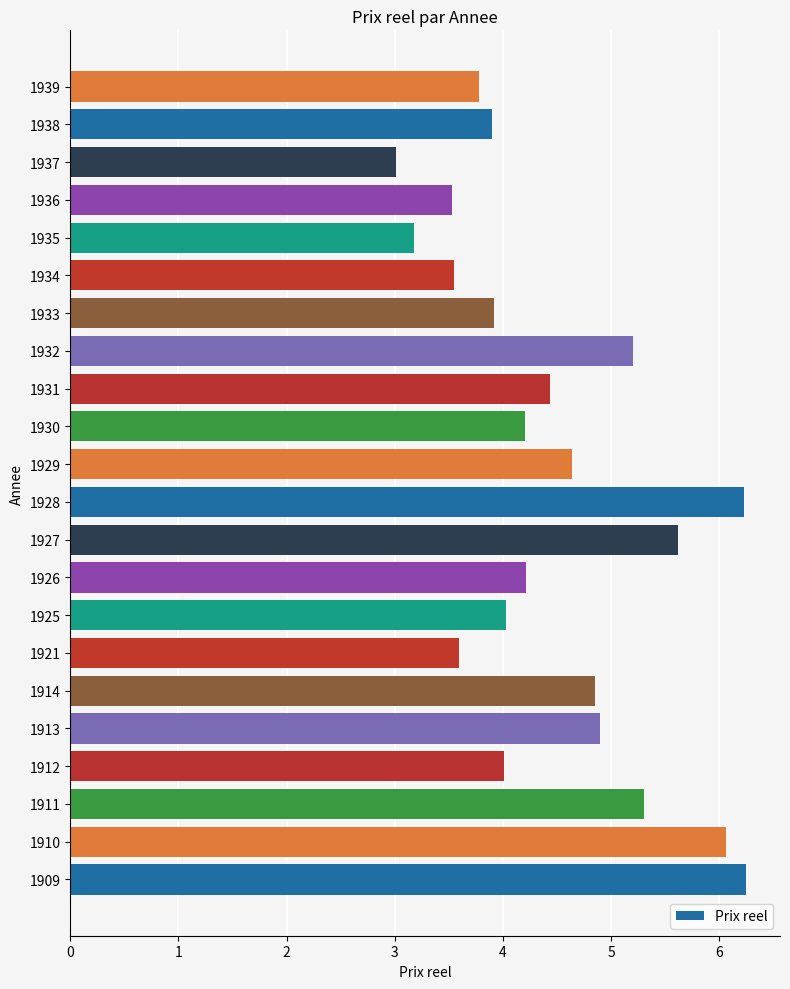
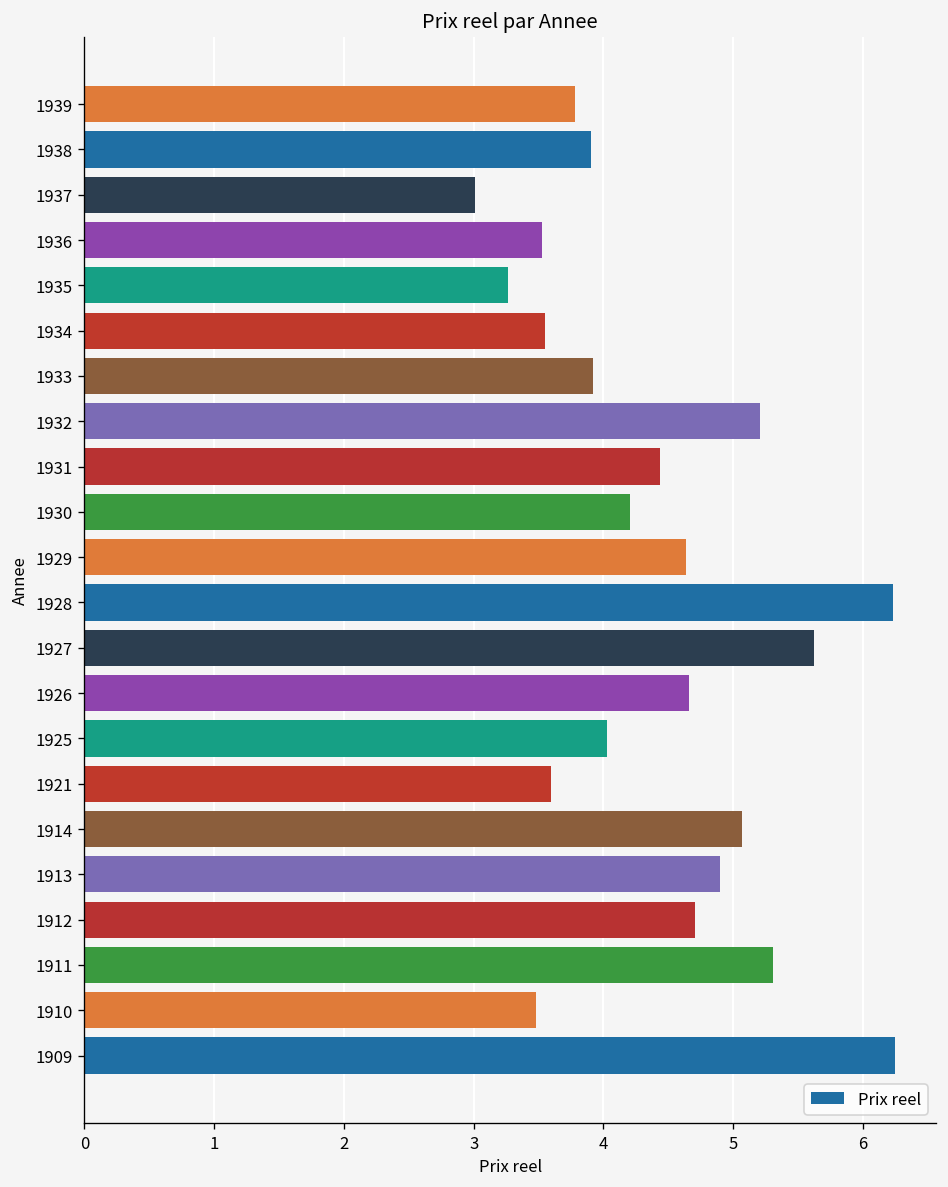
1935: 3.17 -> 3.27
1926: 4.21 -> 4.66
1914: 4.85 -> 5.07
1912: 4.01 -> 4.71
1910: 6.06 -> 3.48
